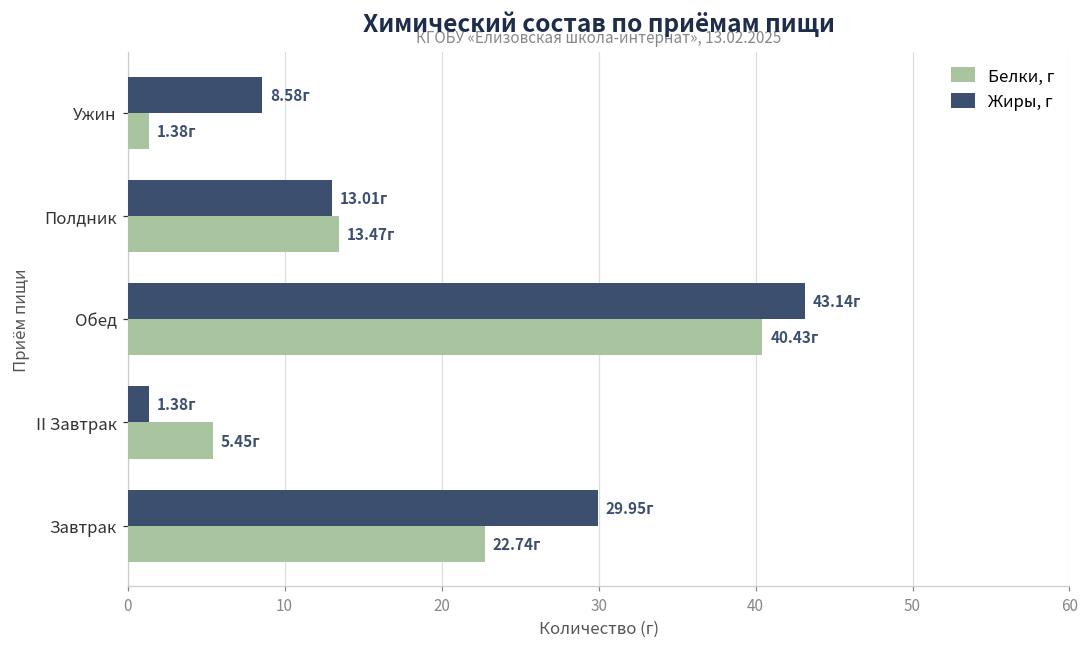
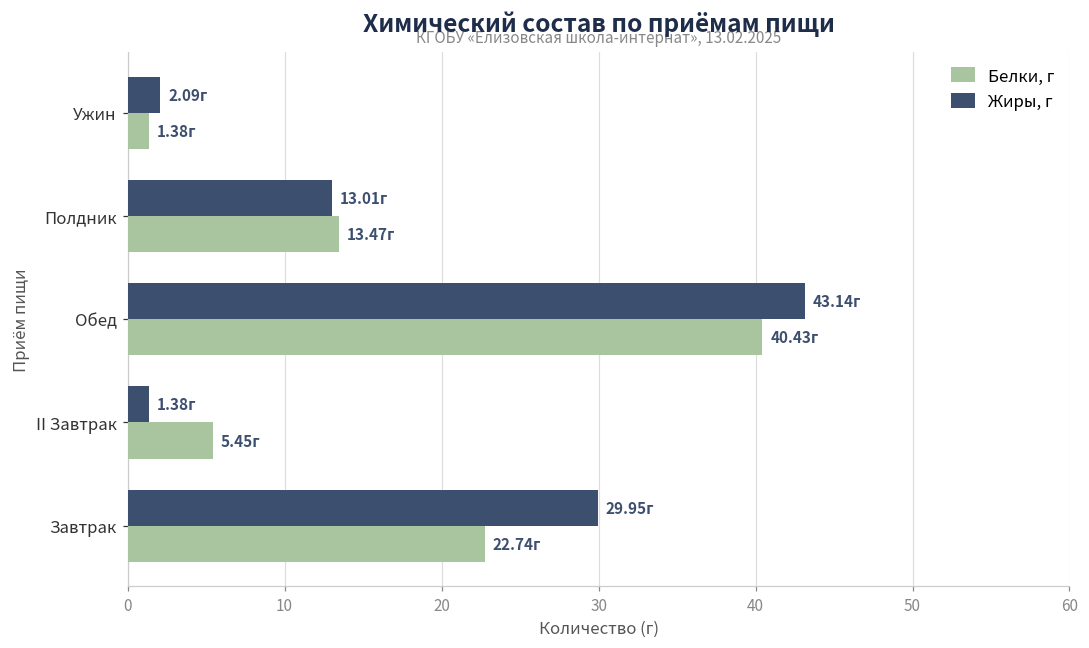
Жиры, г, Ужин: 8.58г -> 2.09г
